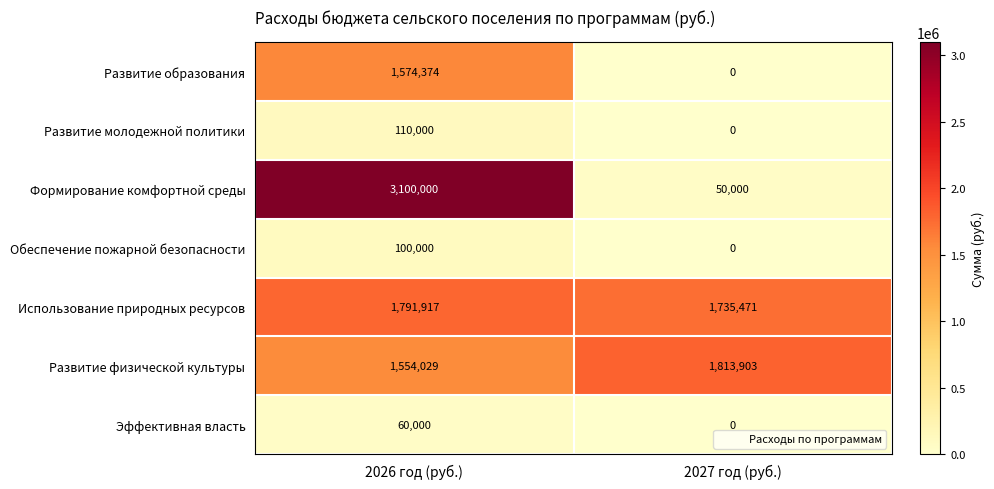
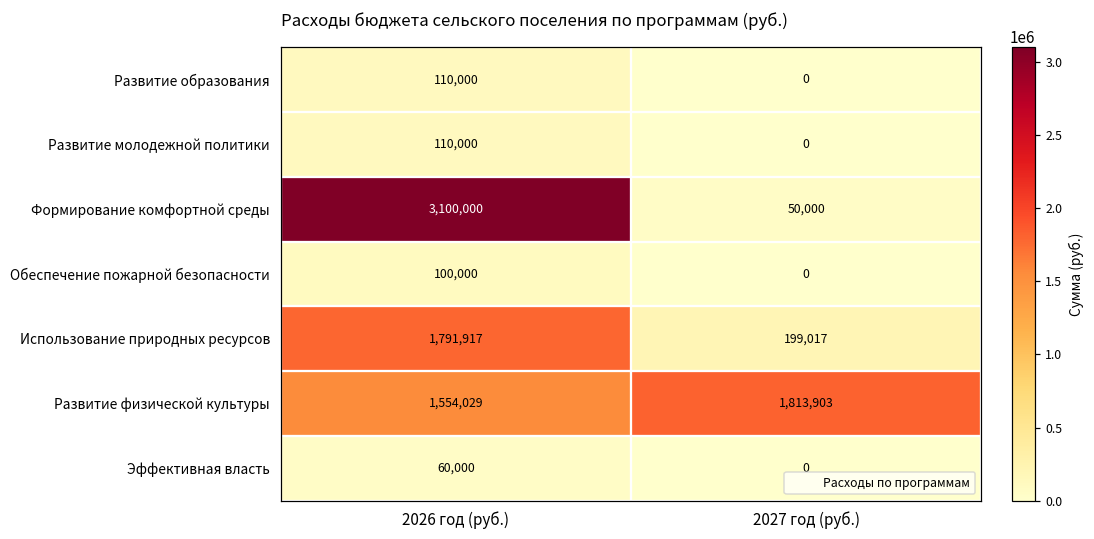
Развитие образования, 2026 год (руб.): 1,574,374 -> 110,000
Использование природных ресурсов, 2027 год (руб.): 1,735,471 -> 199,017
